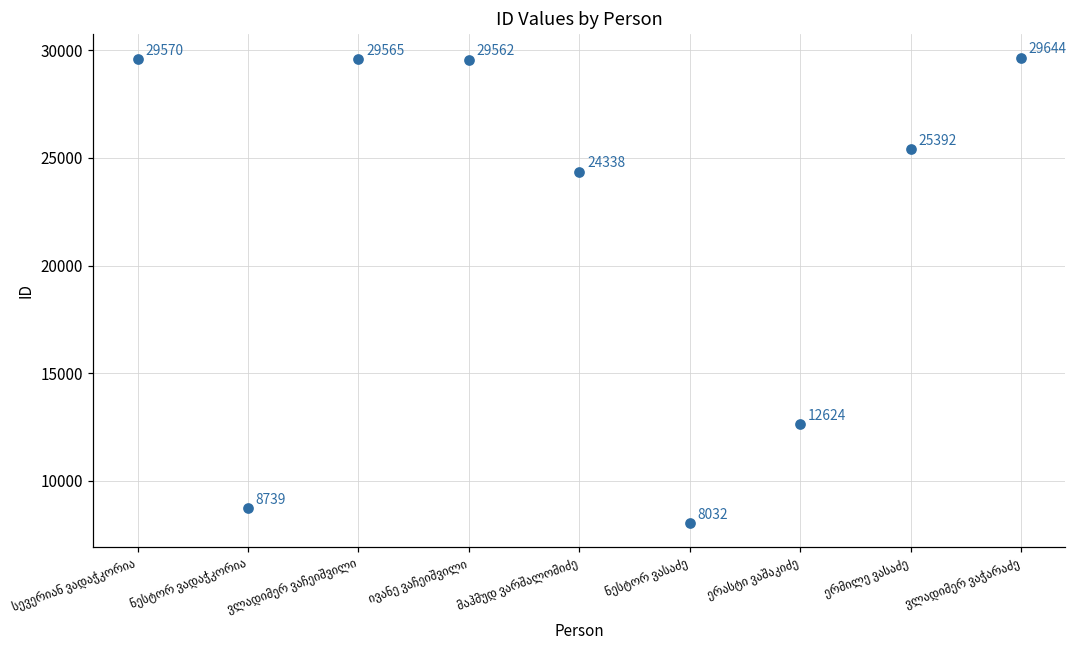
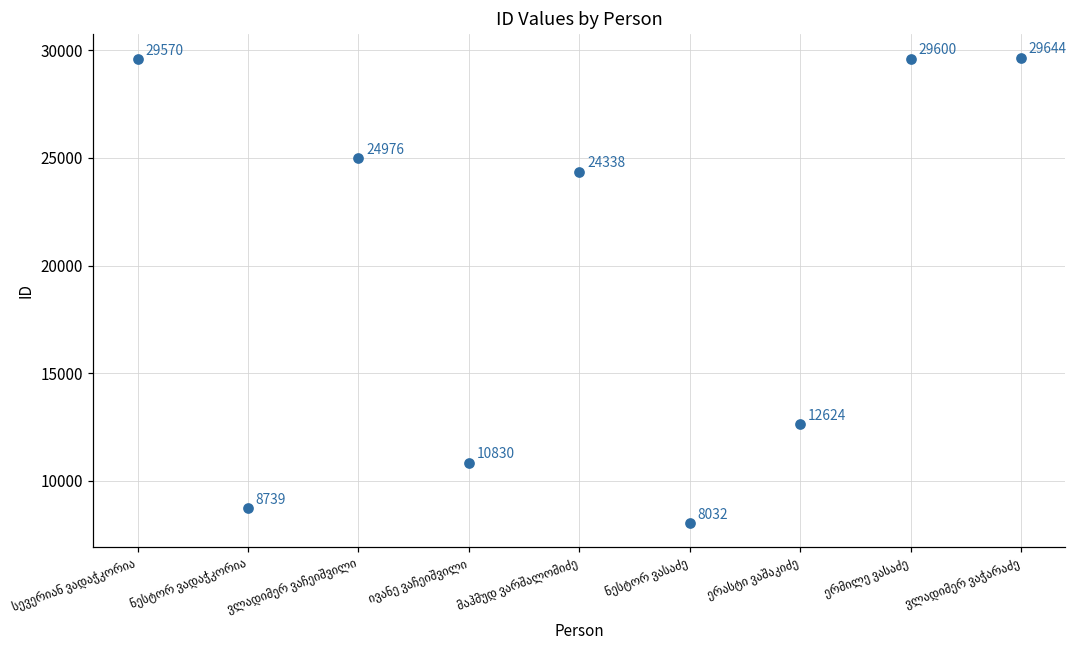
ვლადიმერ ვაჩეიშვილი: 29565 -> 24976
ივანე ვაჩეიშვილი: 29562 -> 10830
ერმილე ვასაძე: 25392 -> 29600
